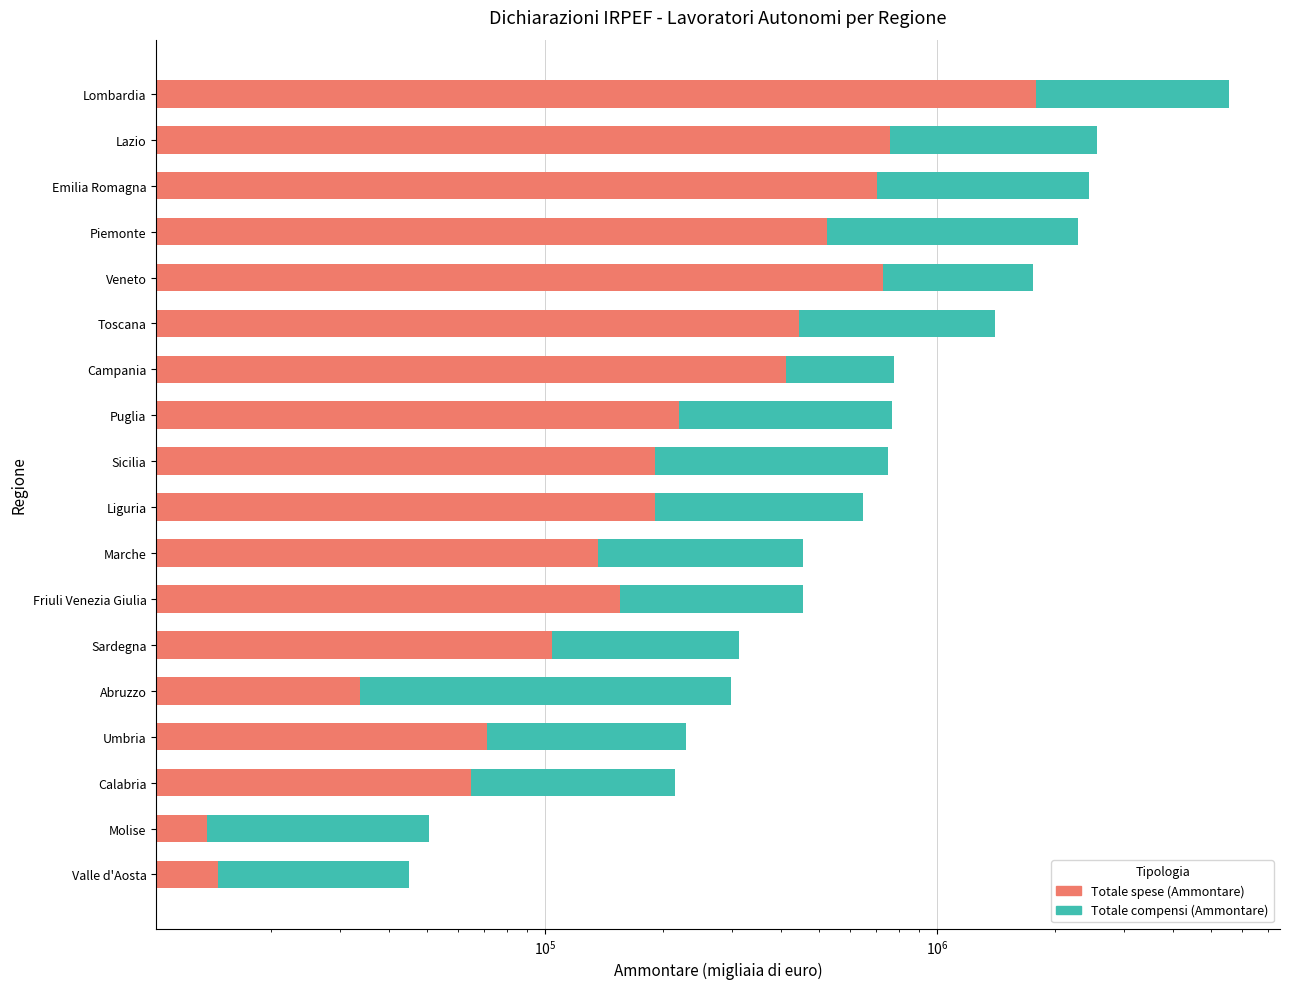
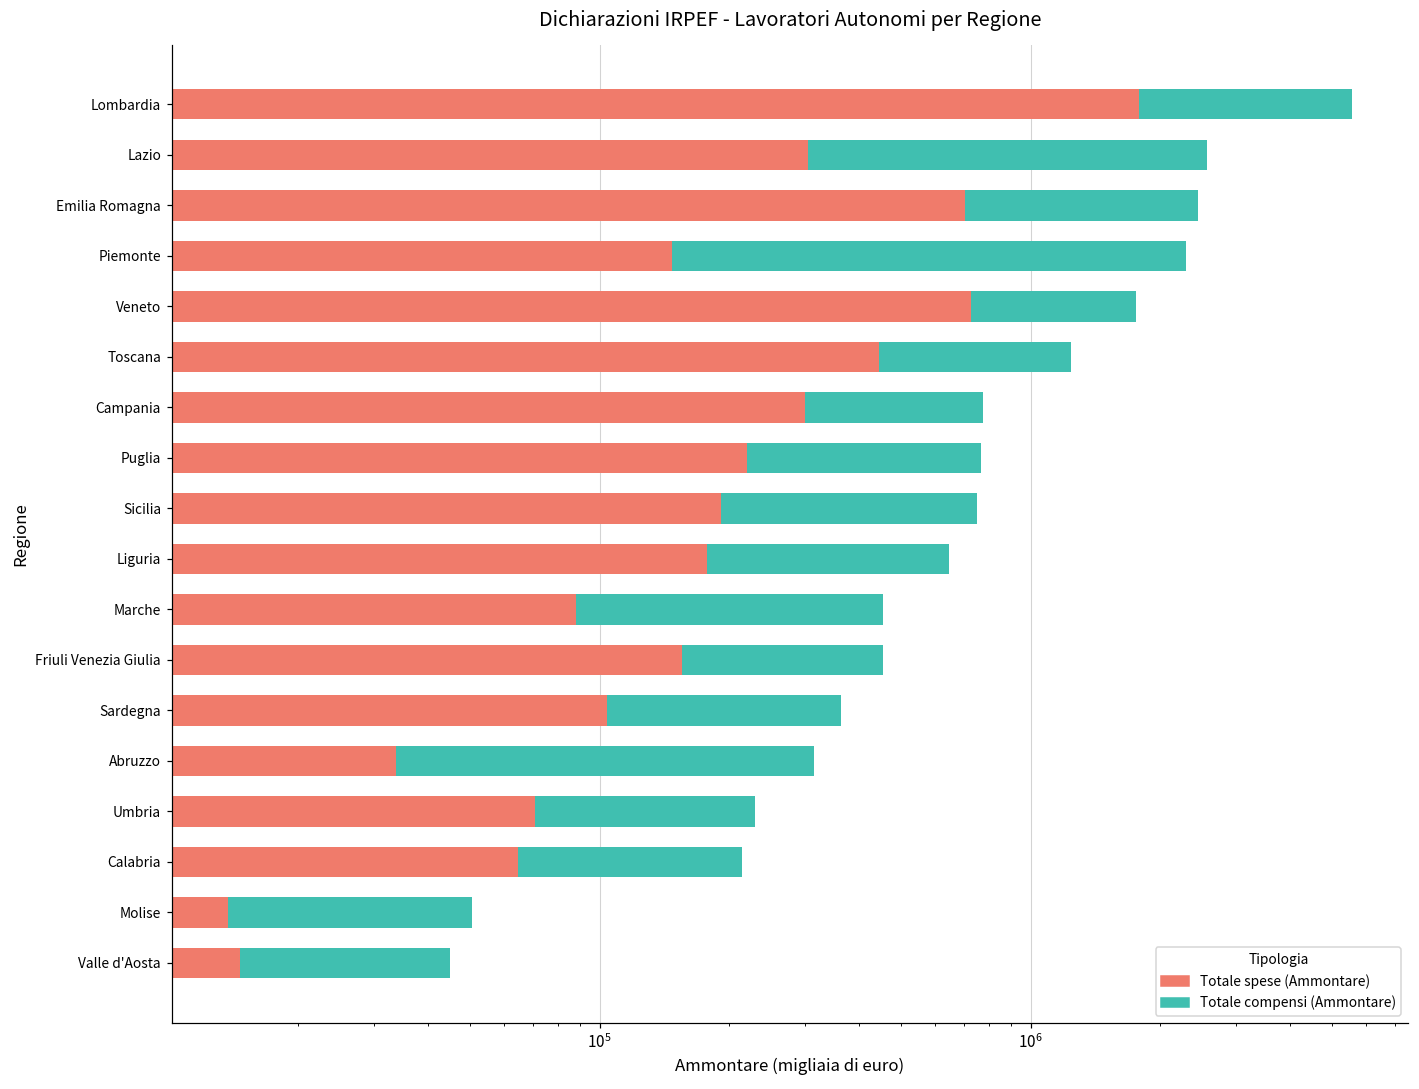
Totale spese (Ammontare), Lazio: 760000 -> 310000
Totale spese (Ammontare), Piemonte: 520000 -> 147000
Totale compensi (Ammontare), Toscana: 1400000 -> 1240000
Totale spese (Ammontare), Campania: 410000 -> 300000
Totale spese (Ammontare), Liguria: 190000 -> 180000
Totale spese (Ammontare), Marche: 137000 -> 88000
Totale compensi (Ammontare), Sardegna: 310000 -> 360000
Totale compensi (Ammontare), Abruzzo: 300000 -> 310000
